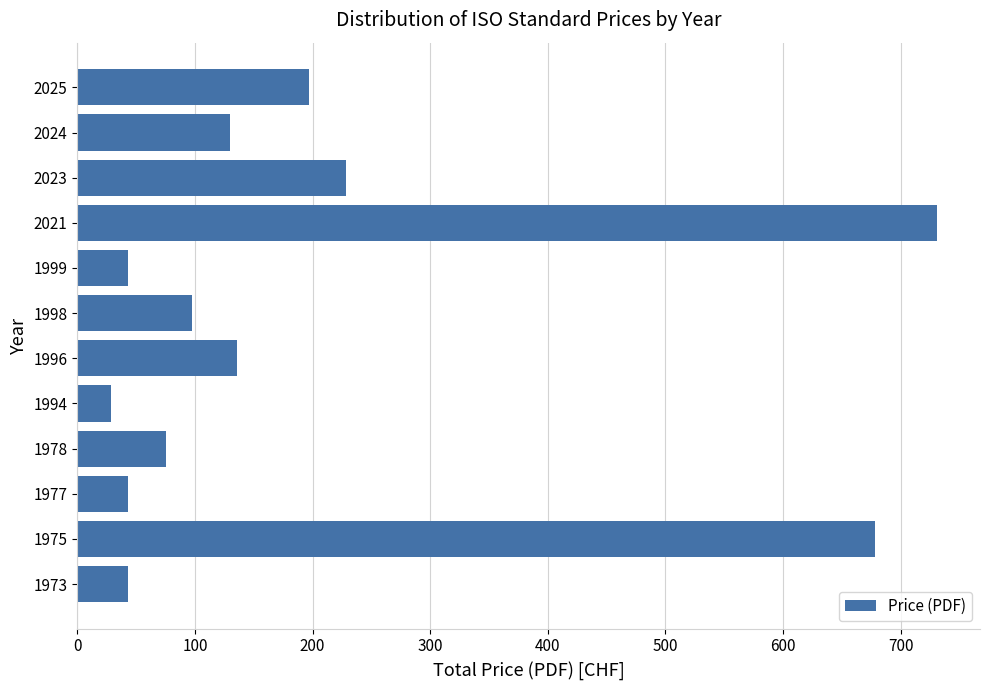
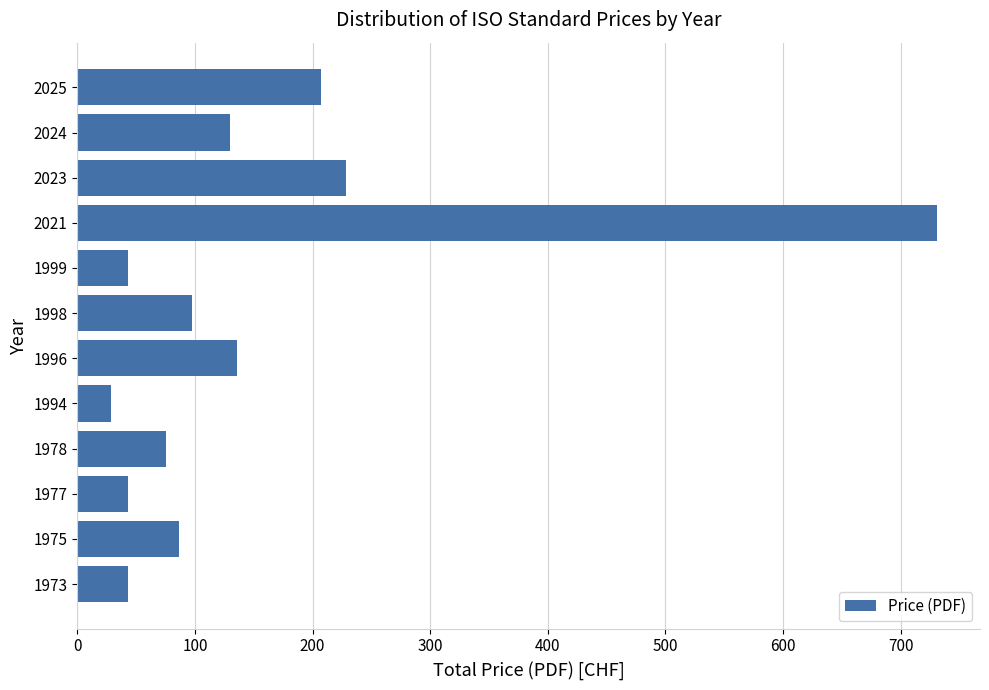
2025: 197 -> 207
1975: 679 -> 86
